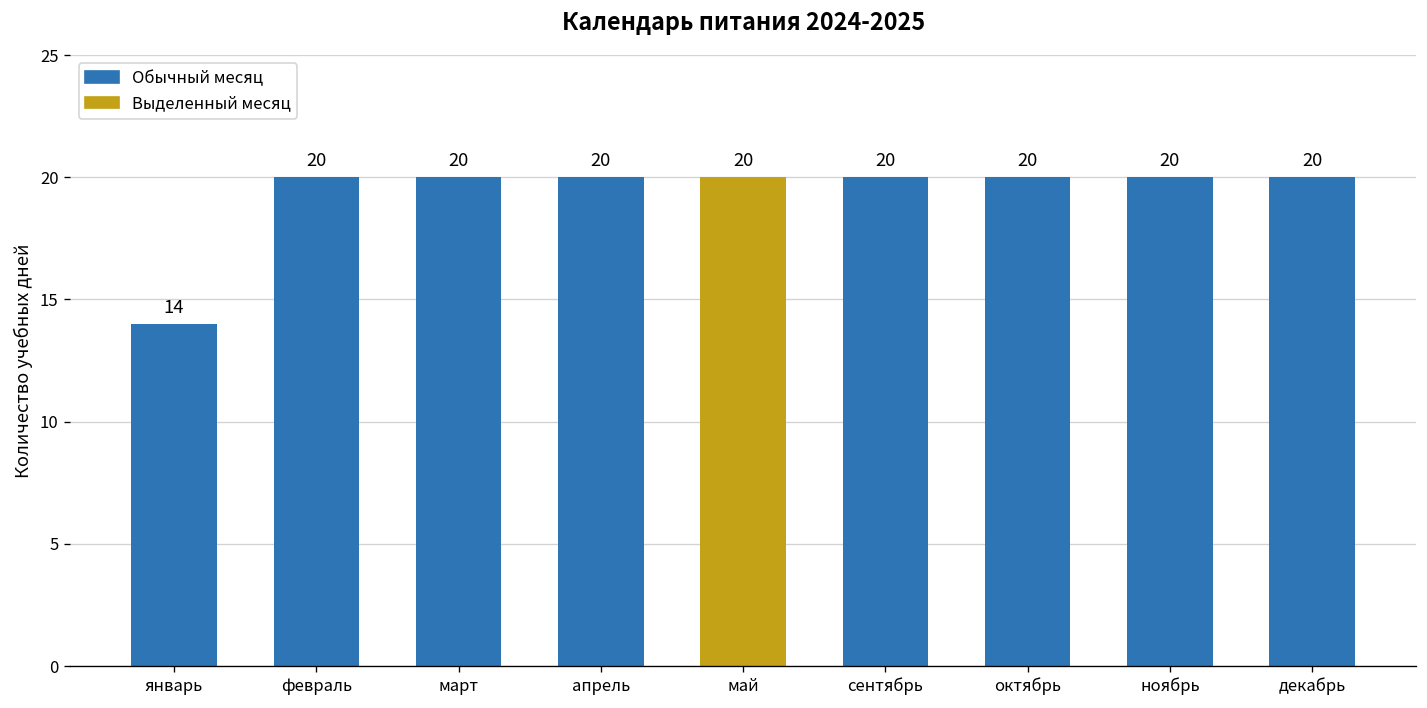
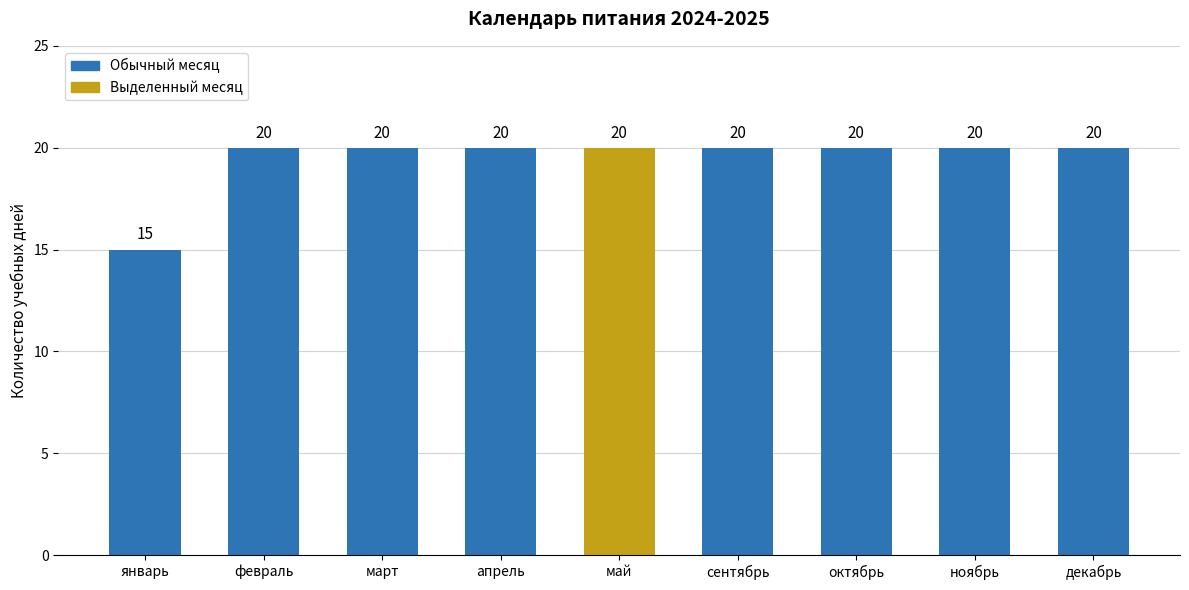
январь: 14 -> 15
